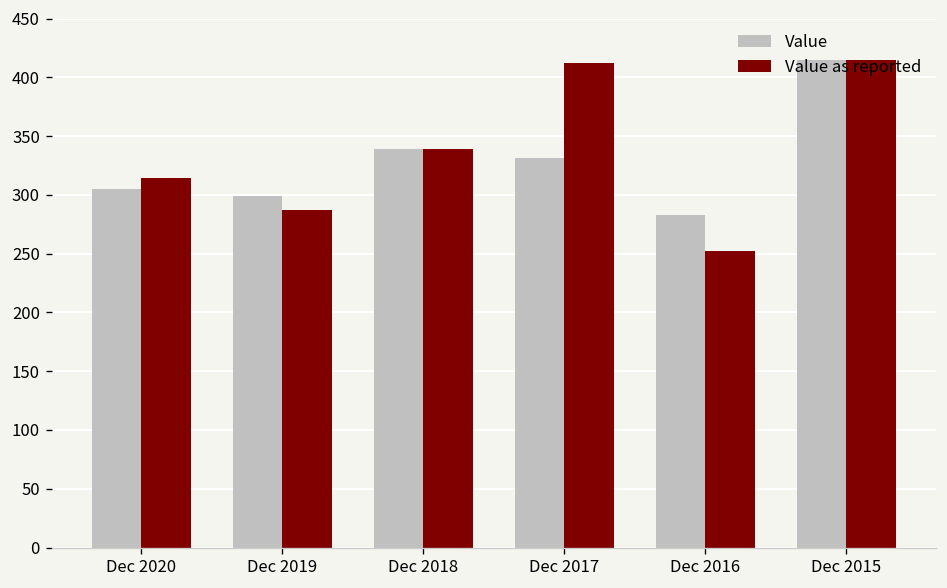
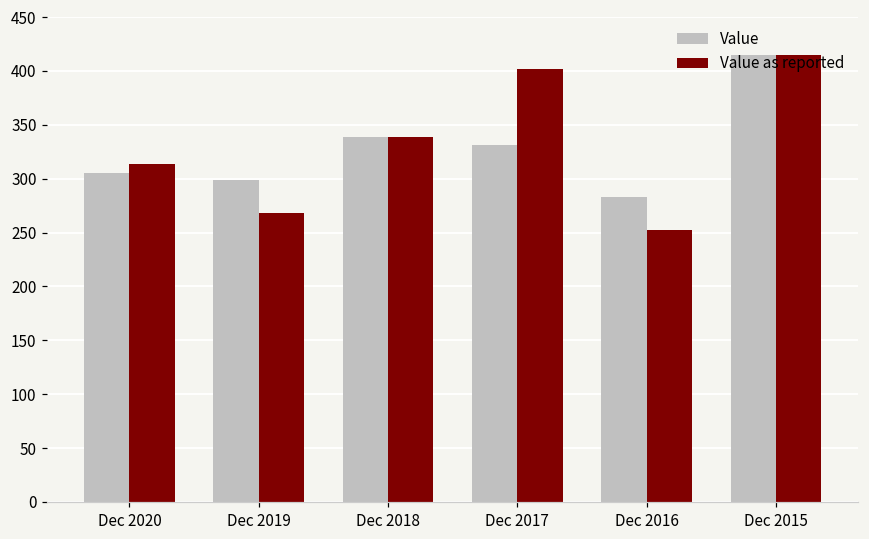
Value as reported, Dec 2019: 290 -> 270
Value as reported, Dec 2017: 410 -> 400
